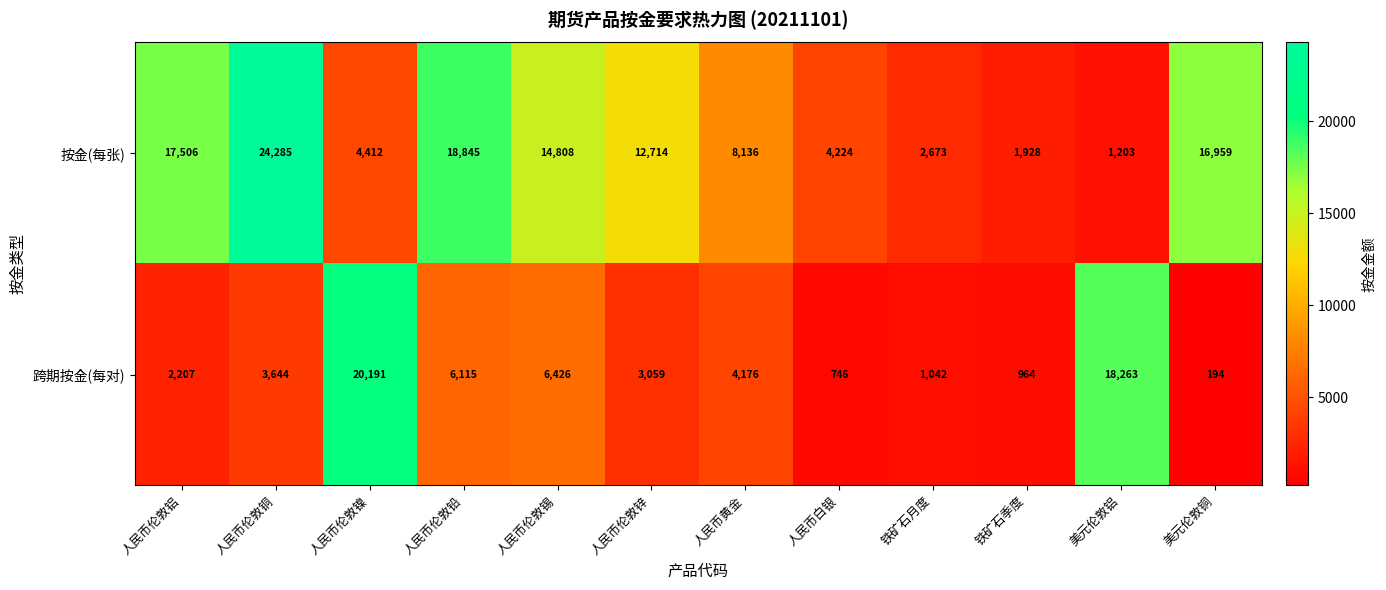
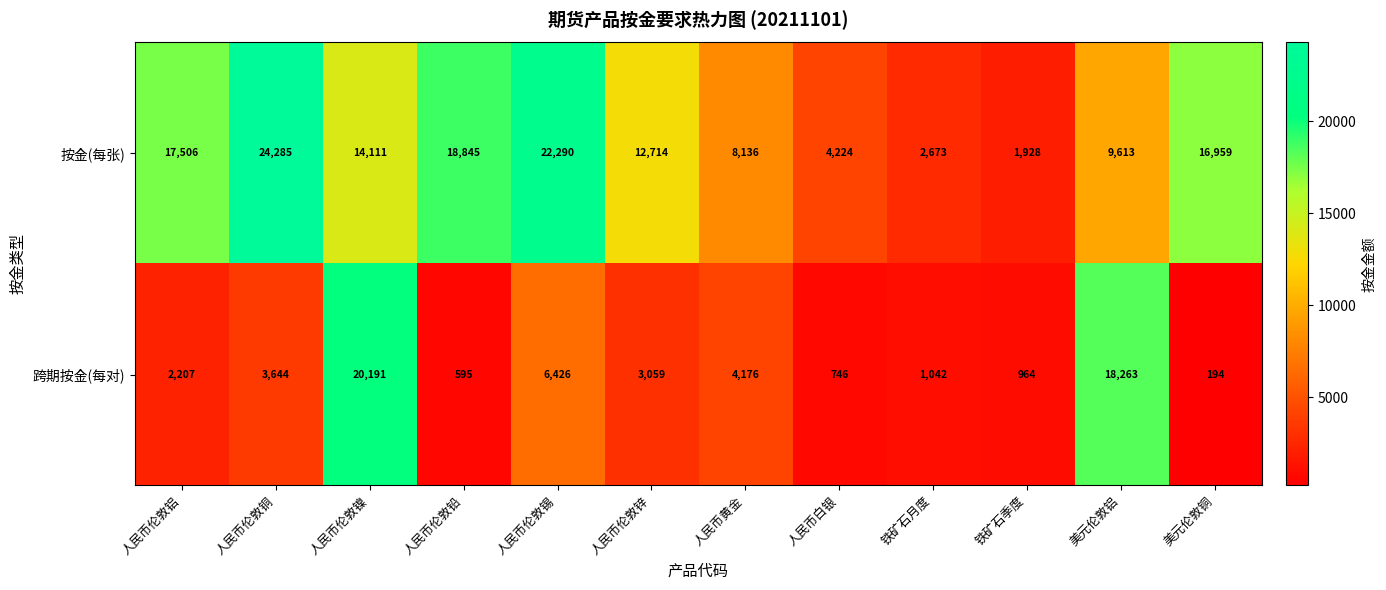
按金(每张), 人民币伦敦镍: 4,412 -> 14,111
按金(每张), 人民币伦敦锡: 14,808 -> 22,290
按金(每张), 美元伦敦铝: 1,203 -> 9,613
跨期按金(每对), 人民币伦敦铅: 6,115 -> 595
